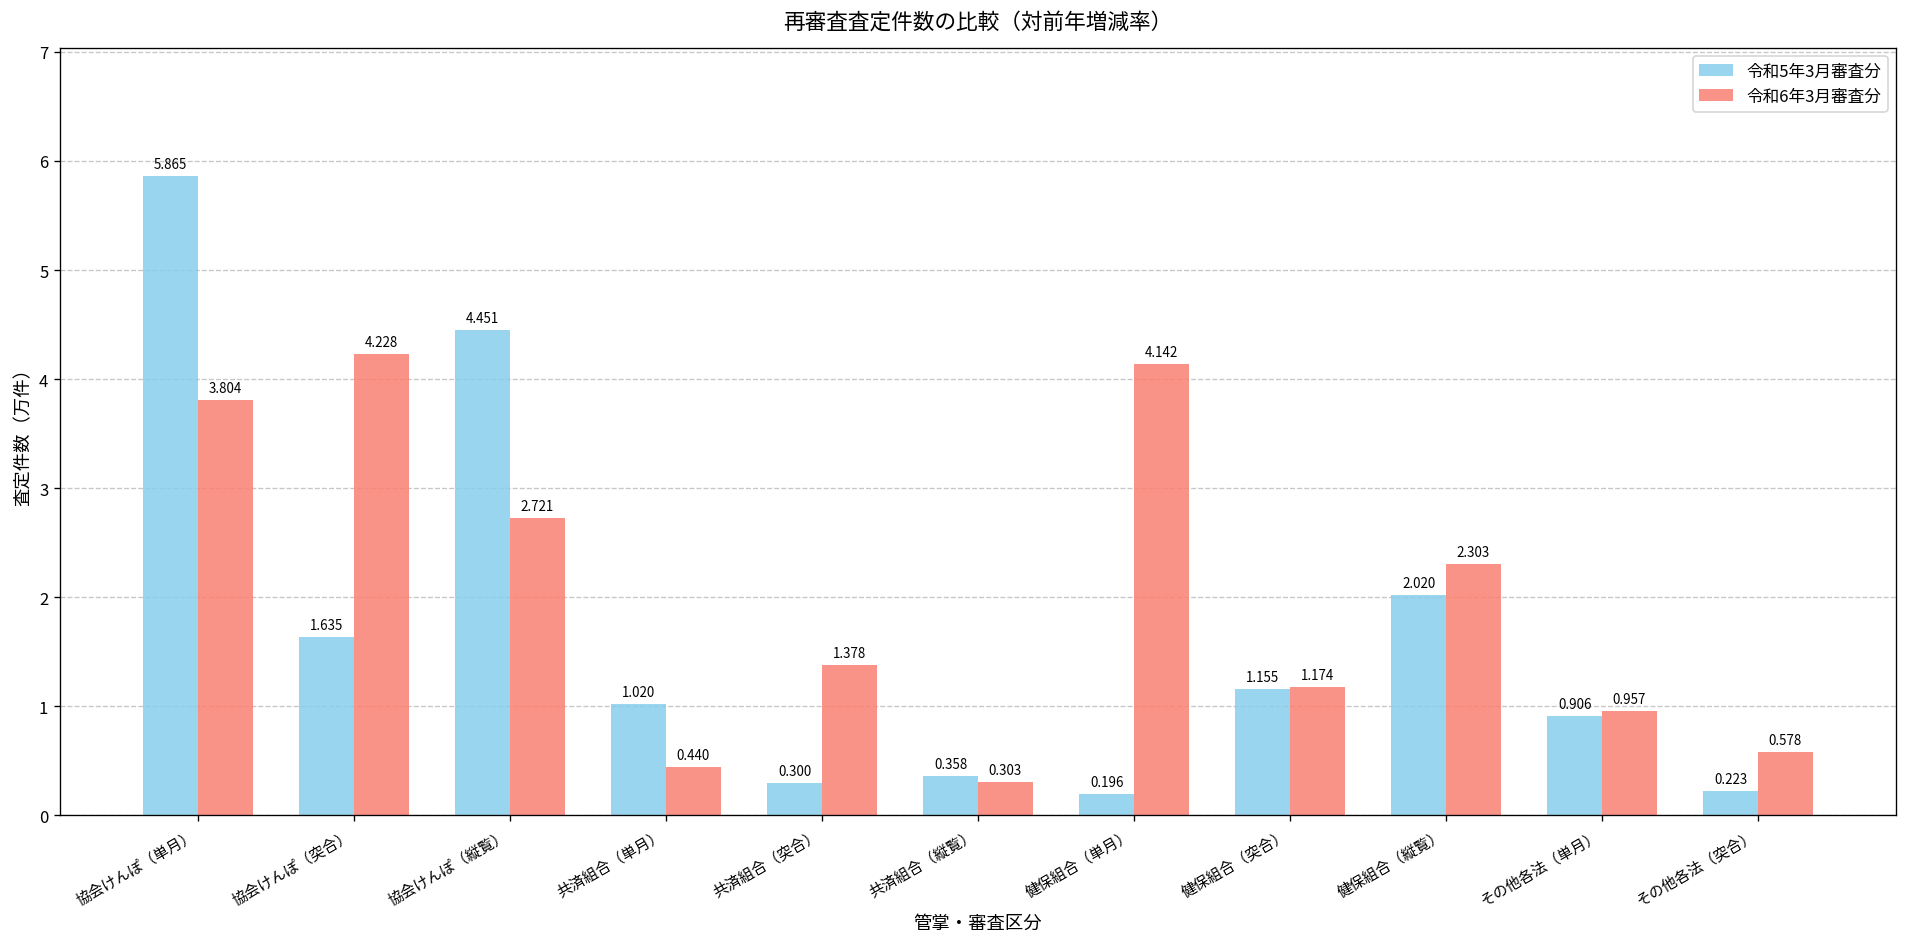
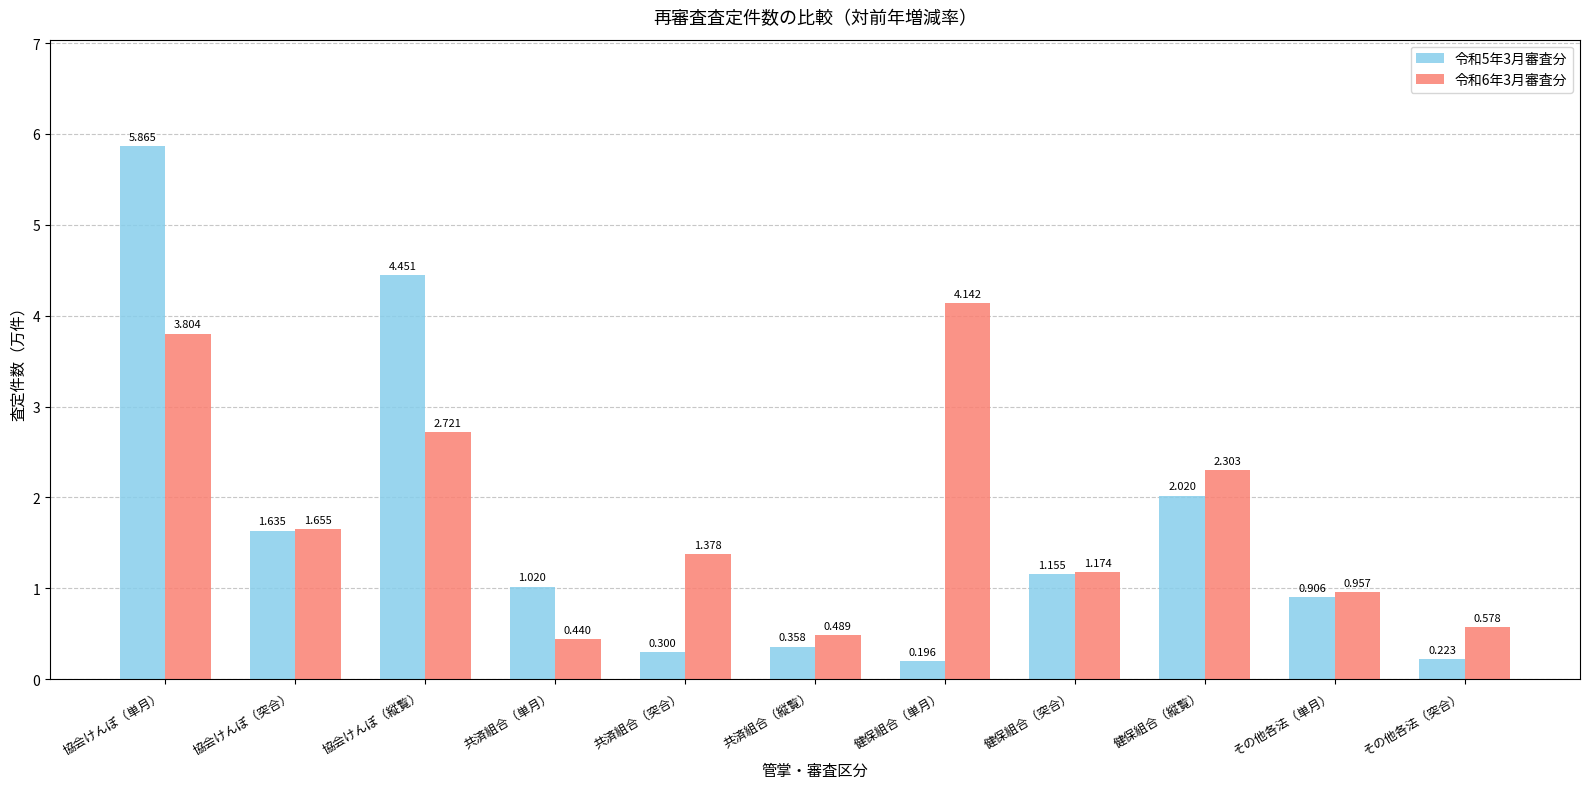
令和6年3月審査分, 協会けんぽ（突合）: 4.228 -> 1.655
令和6年3月審査分, 共済組合（縦覧）: 0.303 -> 0.489
